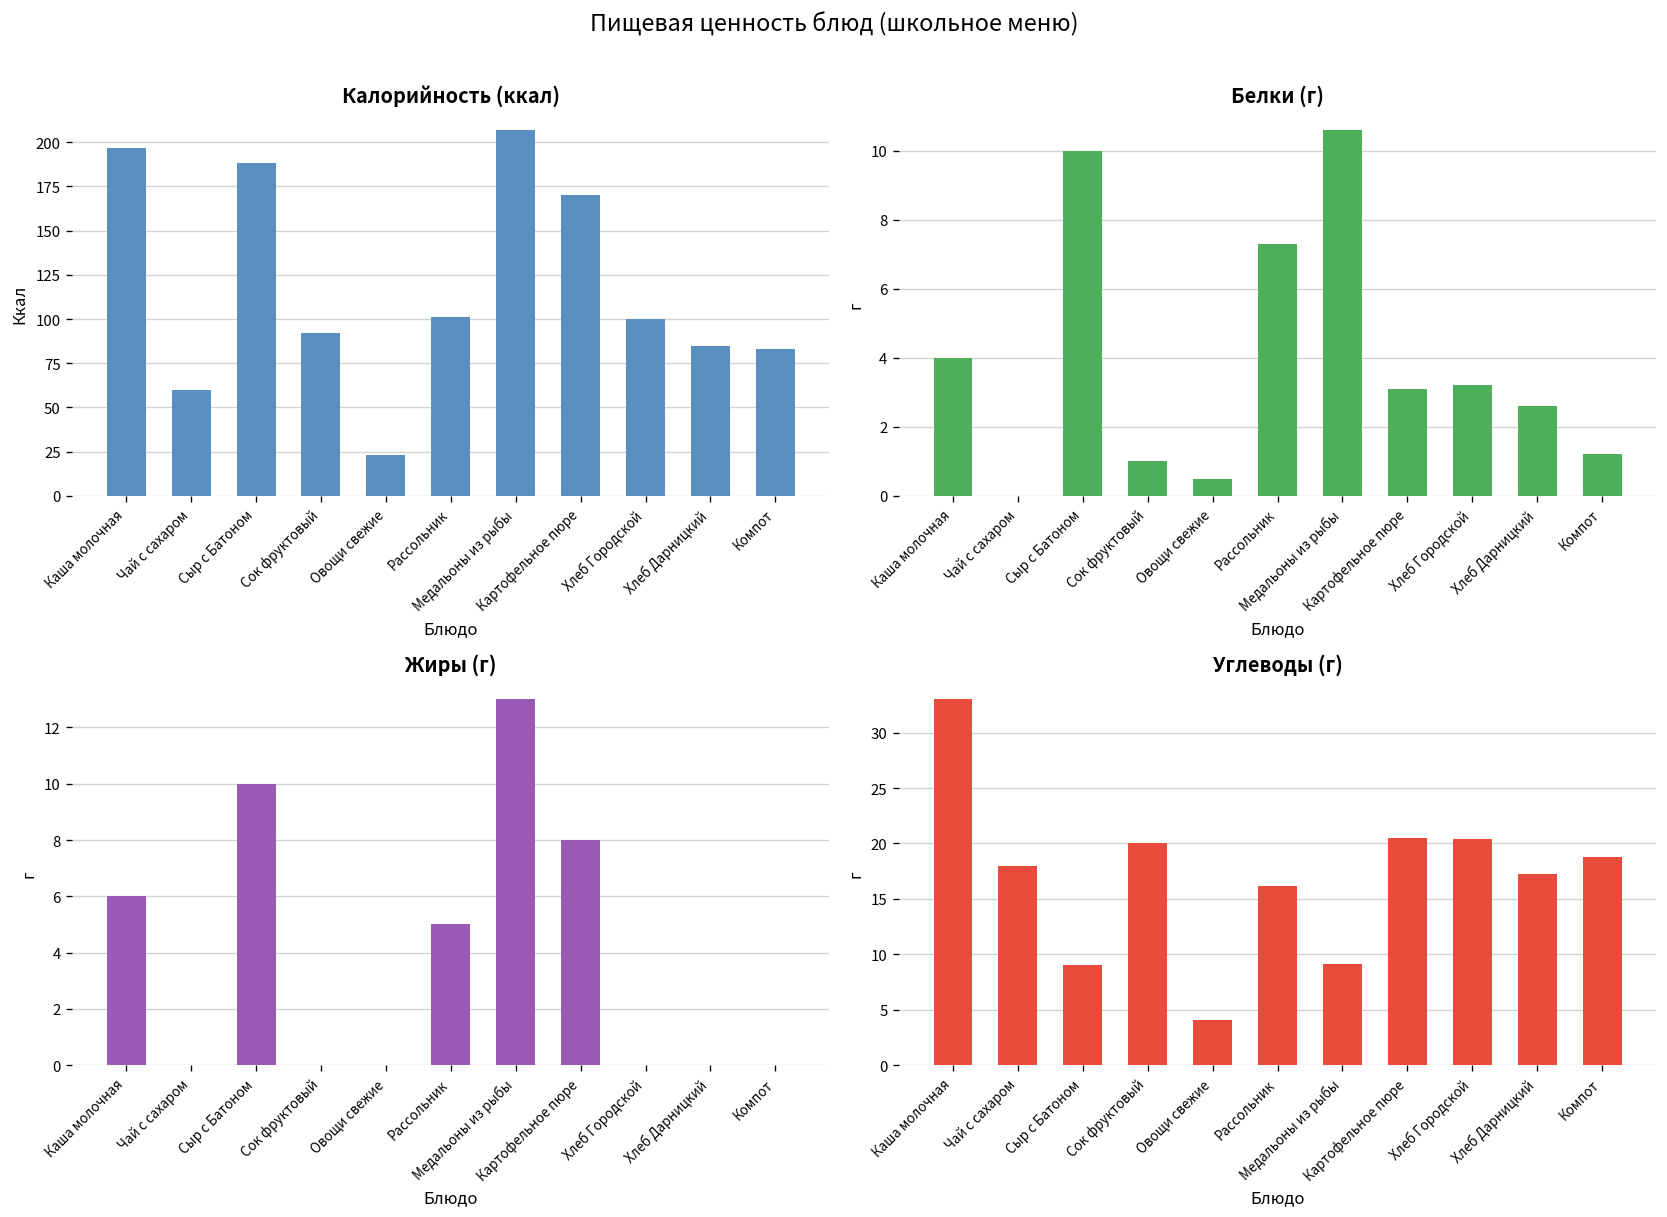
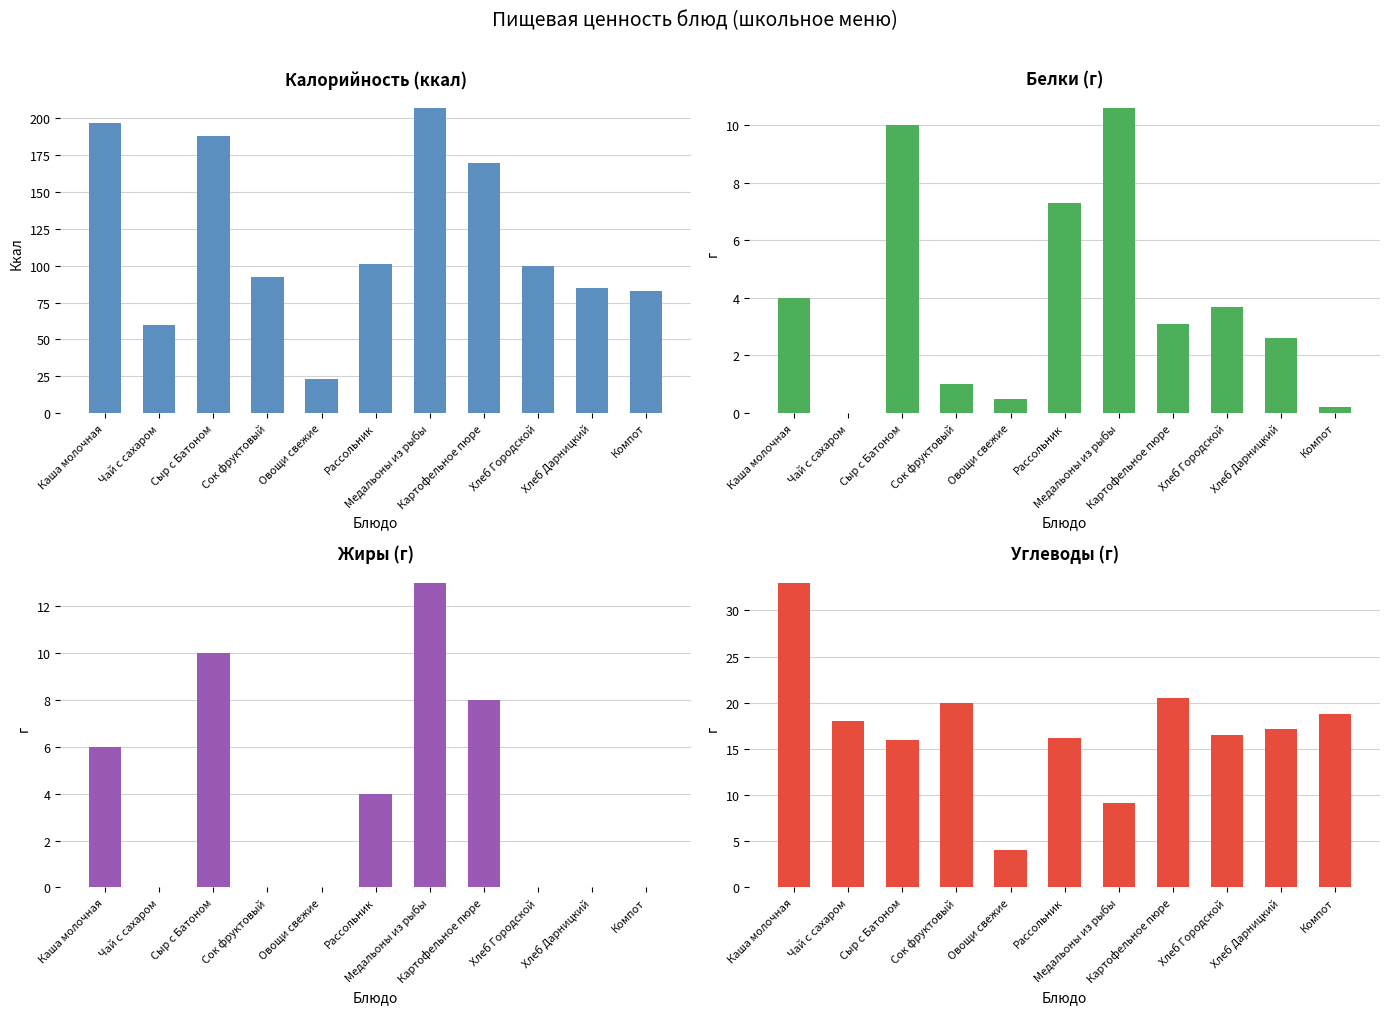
Белки (г), Хлеб Городской: 3.2 -> 3.7
Белки (г), Компот: 1.2 -> 0.2
Жиры (г), Рассольник: 5 -> 4
Углеводы (г), Сыр с Батоном: 9 -> 16
Углеводы (г), Хлеб Городской: 20 -> 17
